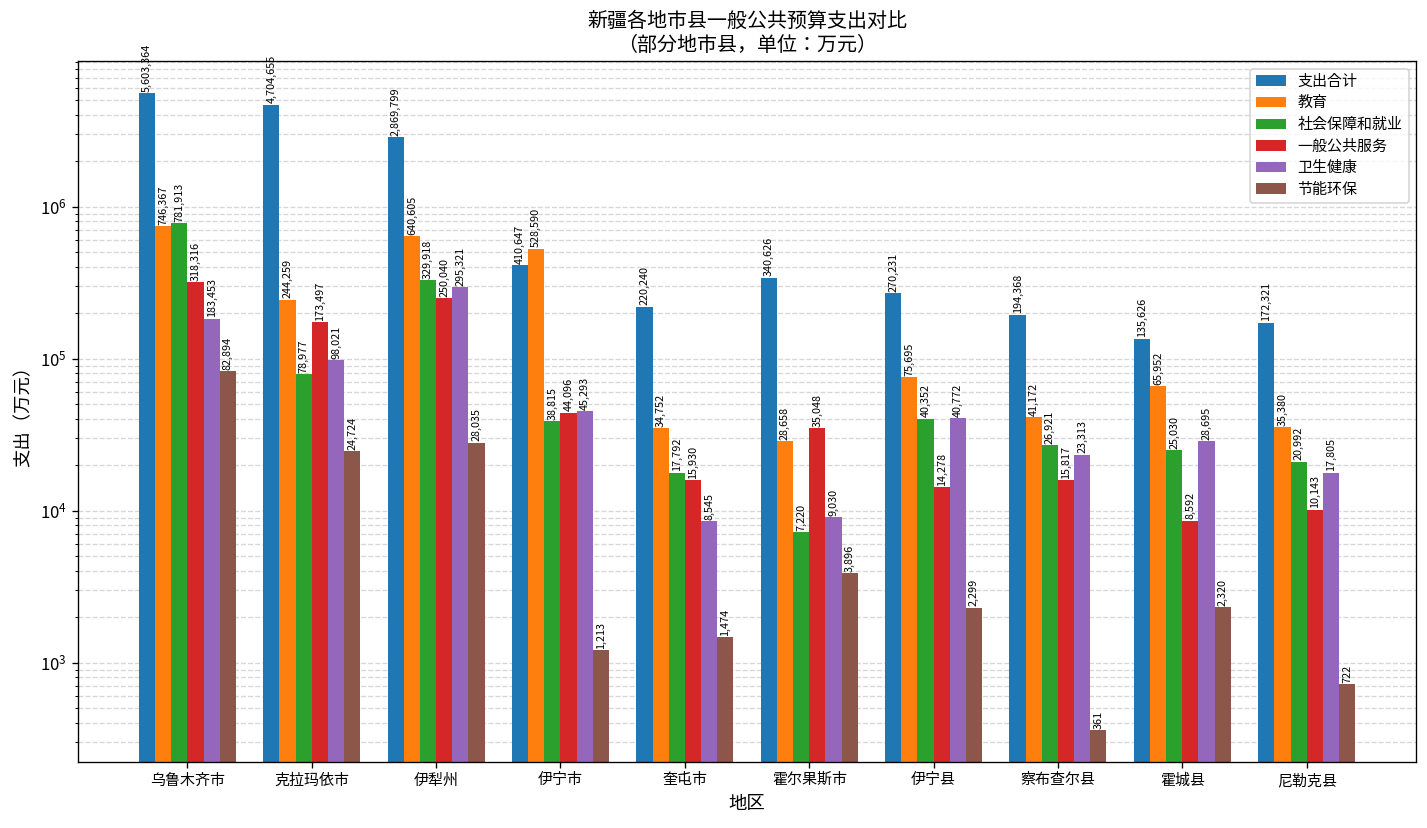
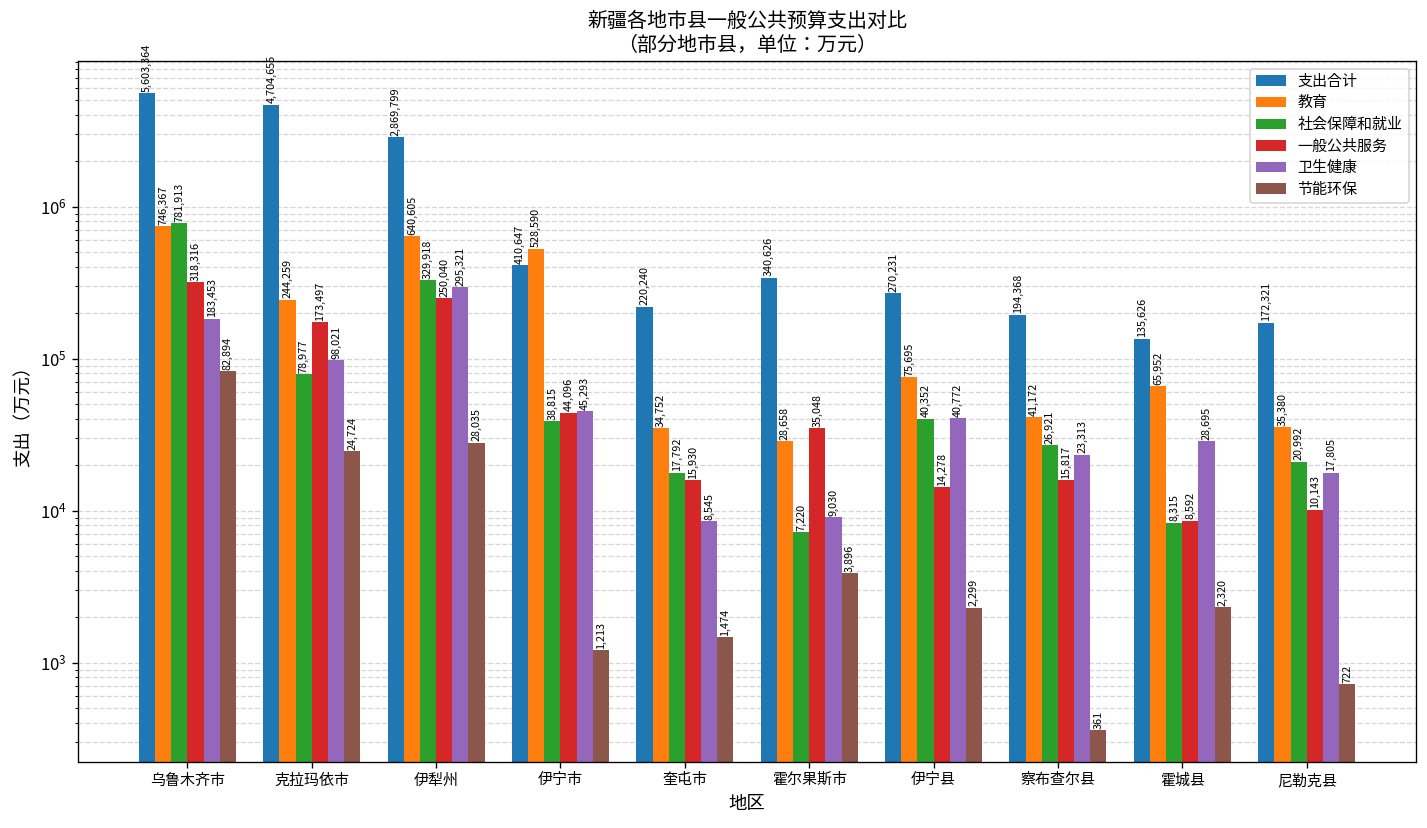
社会保障和就业, 霍城县: 25,030 -> 8,315
